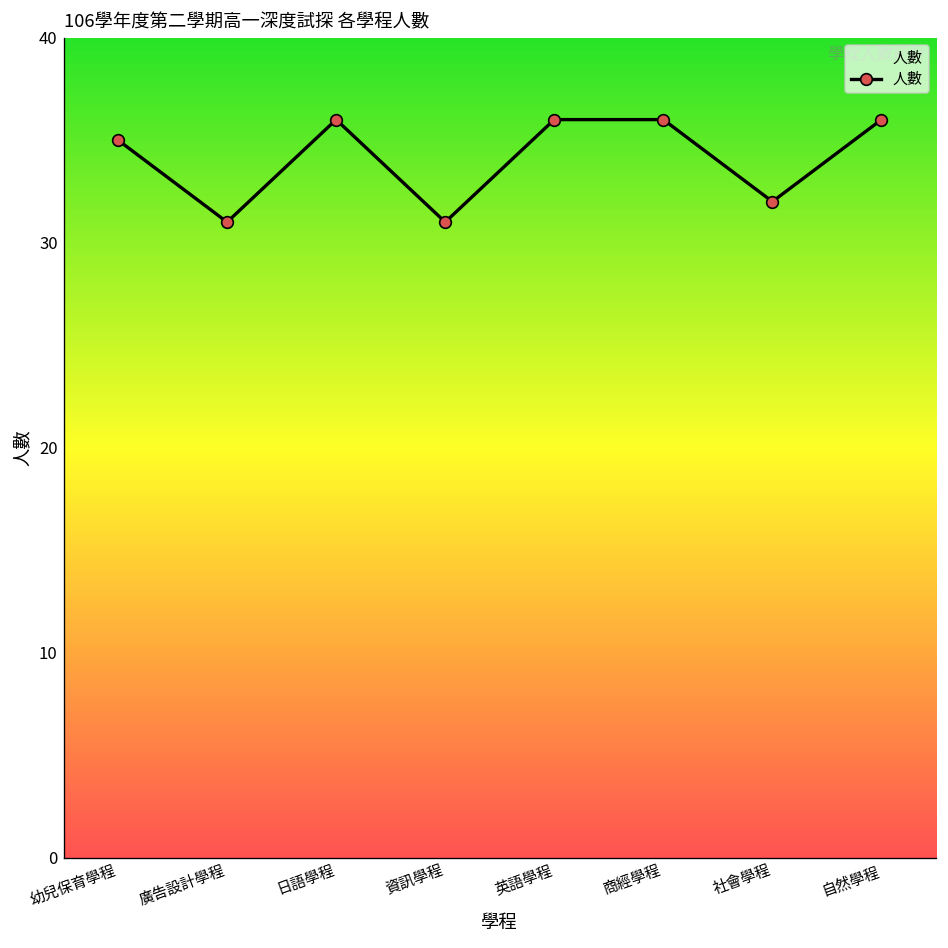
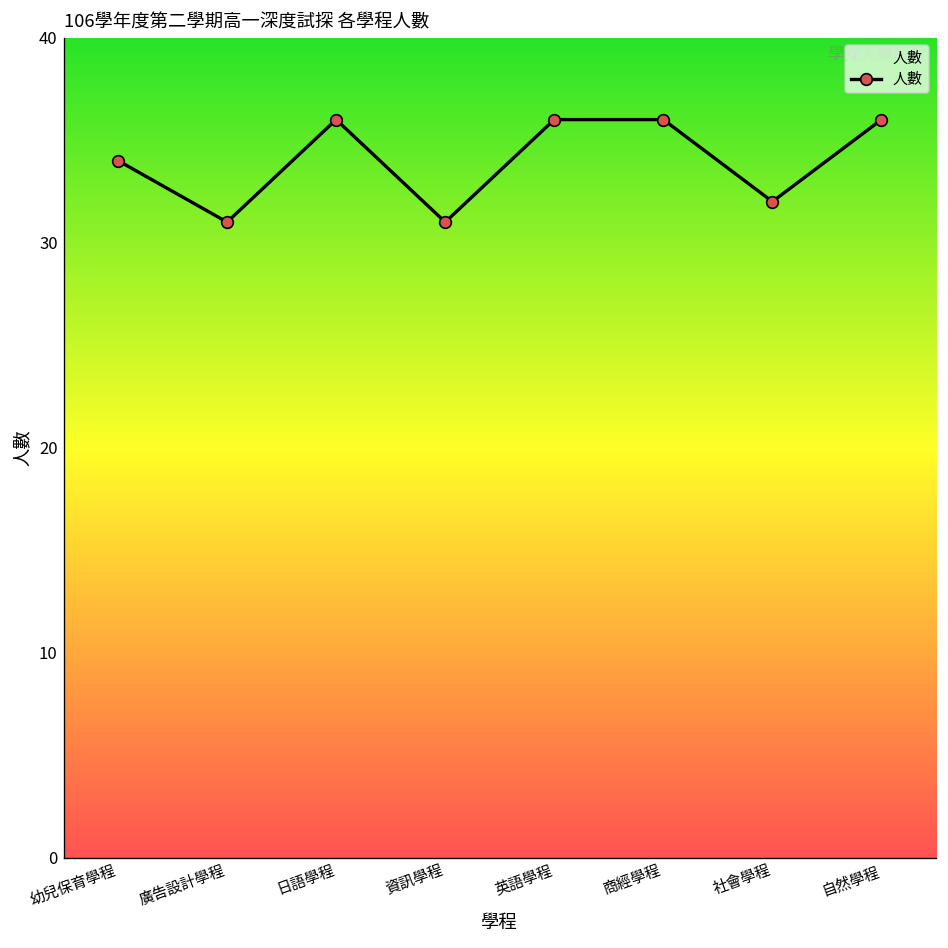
幼兒保育學程: 35 -> 34
